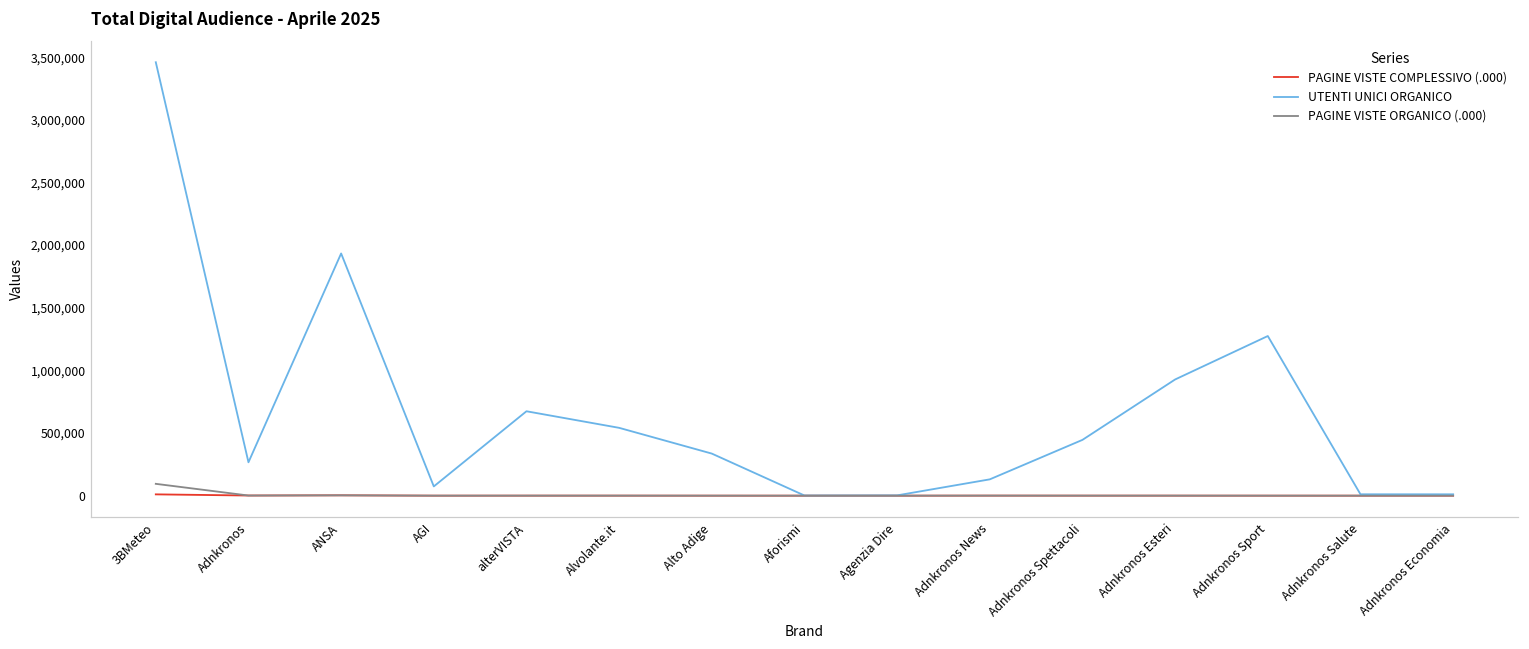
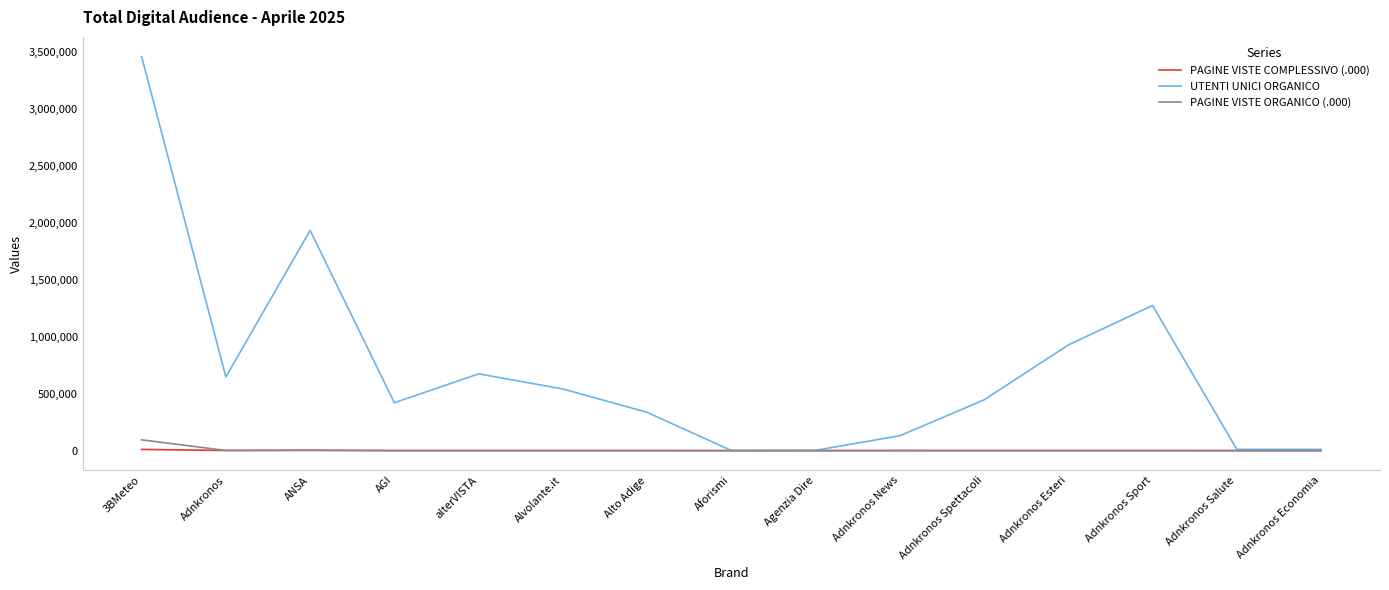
UTENTI UNICI ORGANICO, Adnkronos: 270,000 -> 650,000
UTENTI UNICI ORGANICO, AGI: 70,000 -> 420,000
